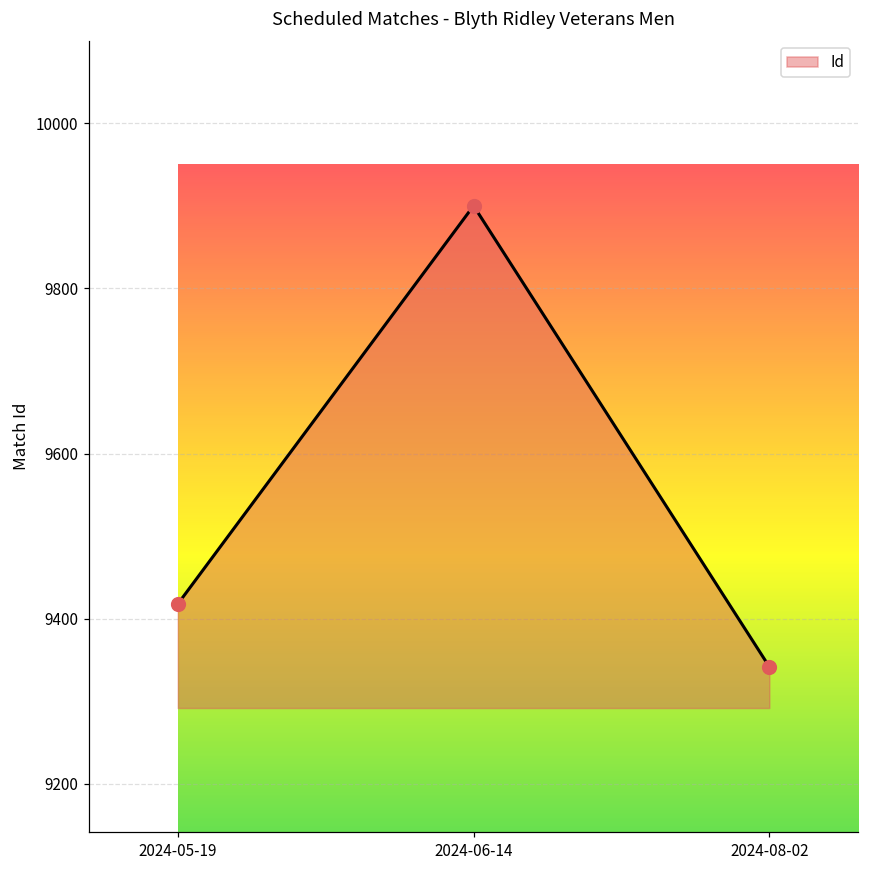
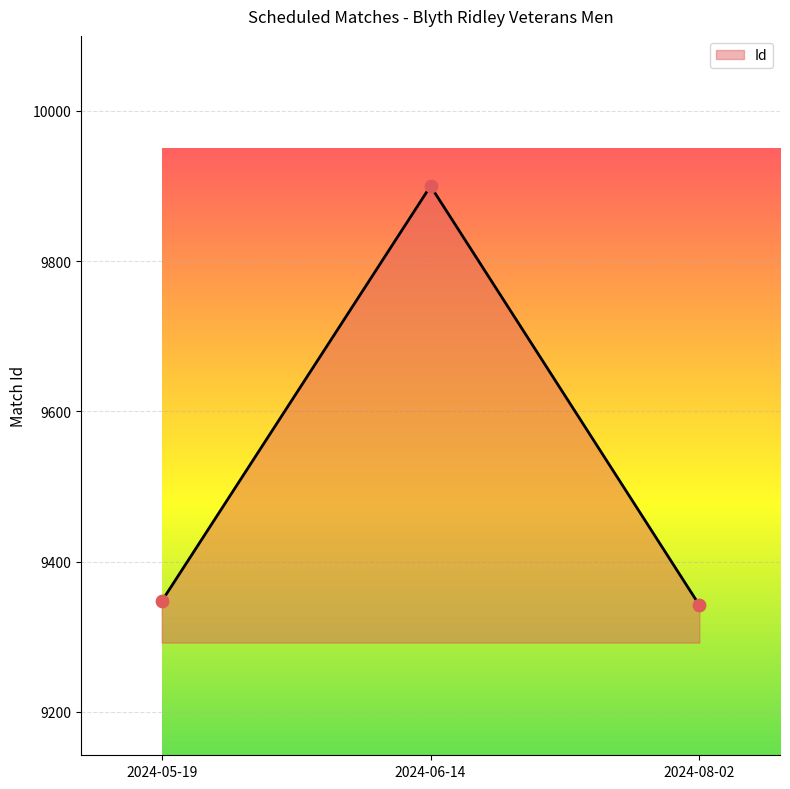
2024-05-19: 9420 -> 9350
